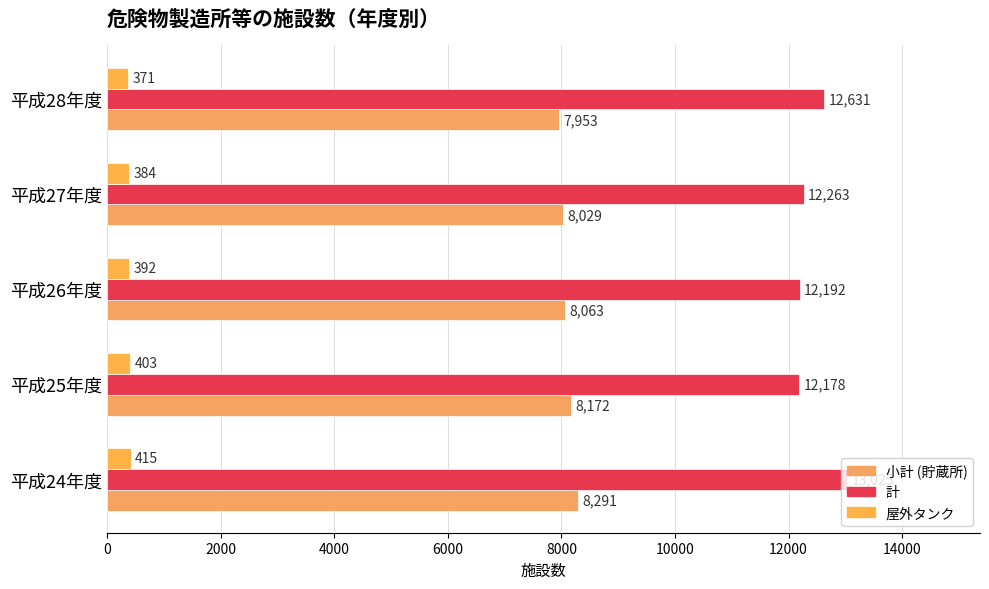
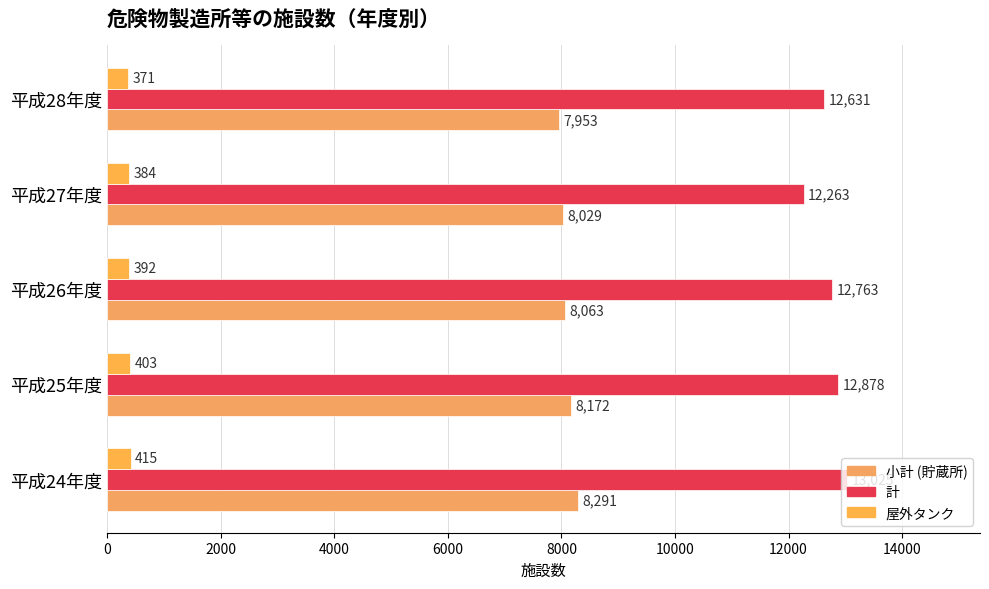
計, 平成26年度: 12,192 -> 12,763
計, 平成25年度: 12,178 -> 12,878
